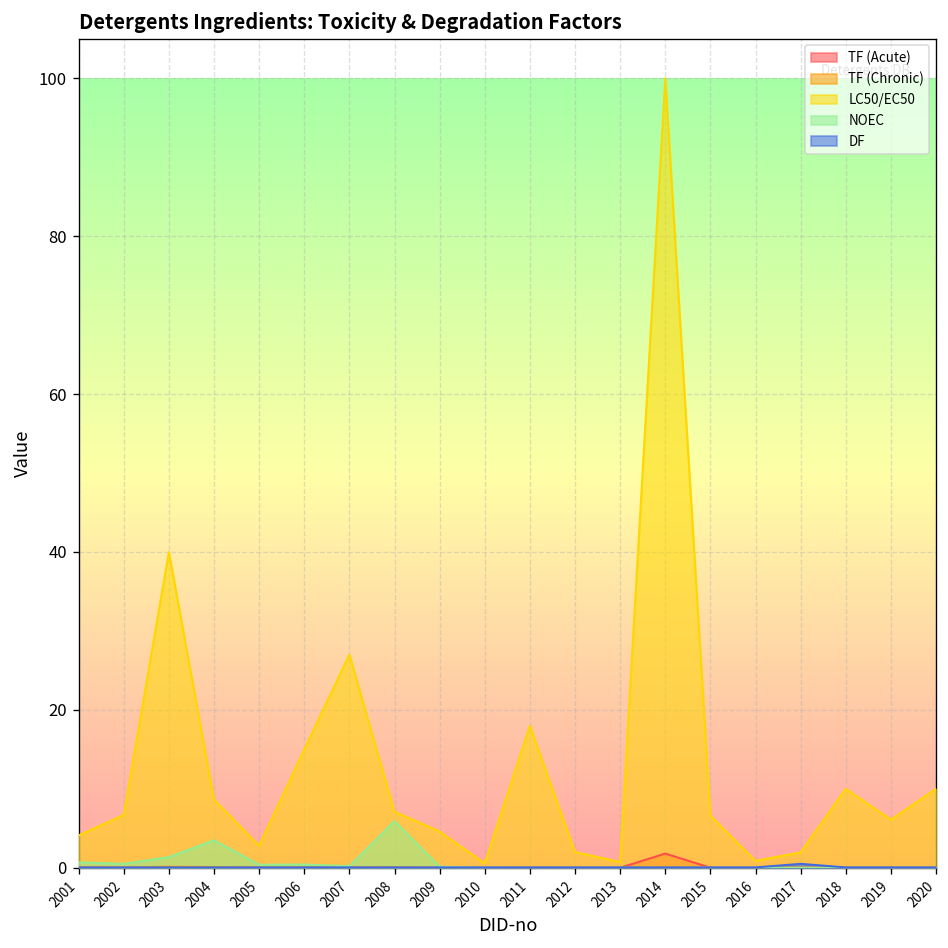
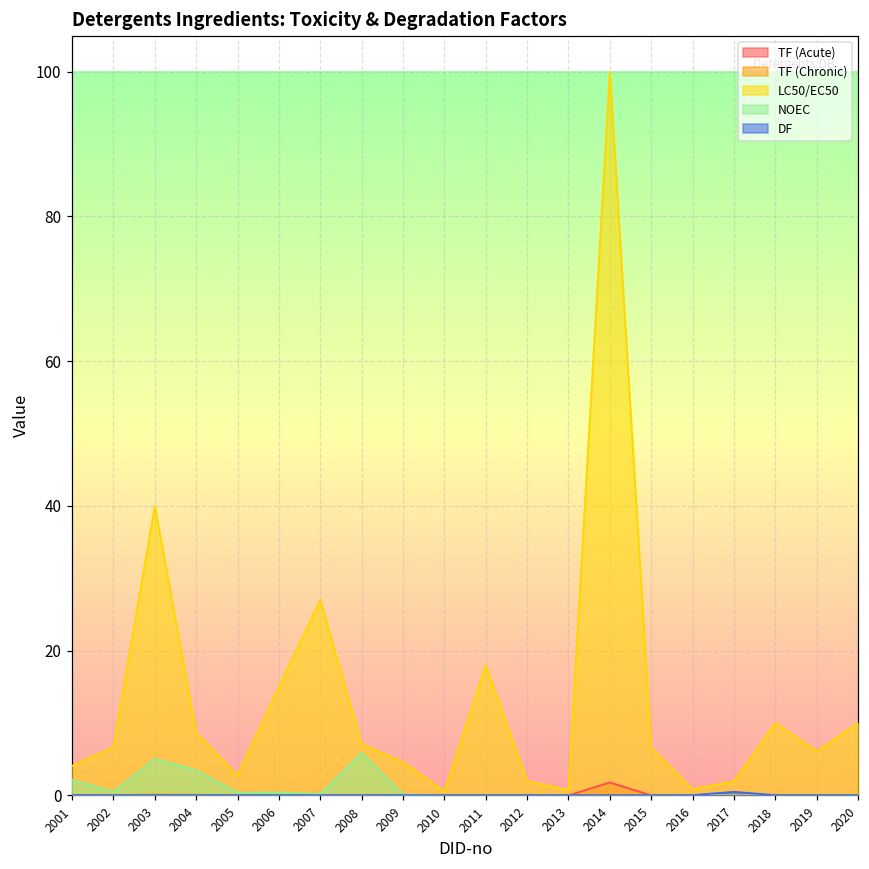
NOEC, 2001: 1 -> 2
NOEC, 2003: 1 -> 5
